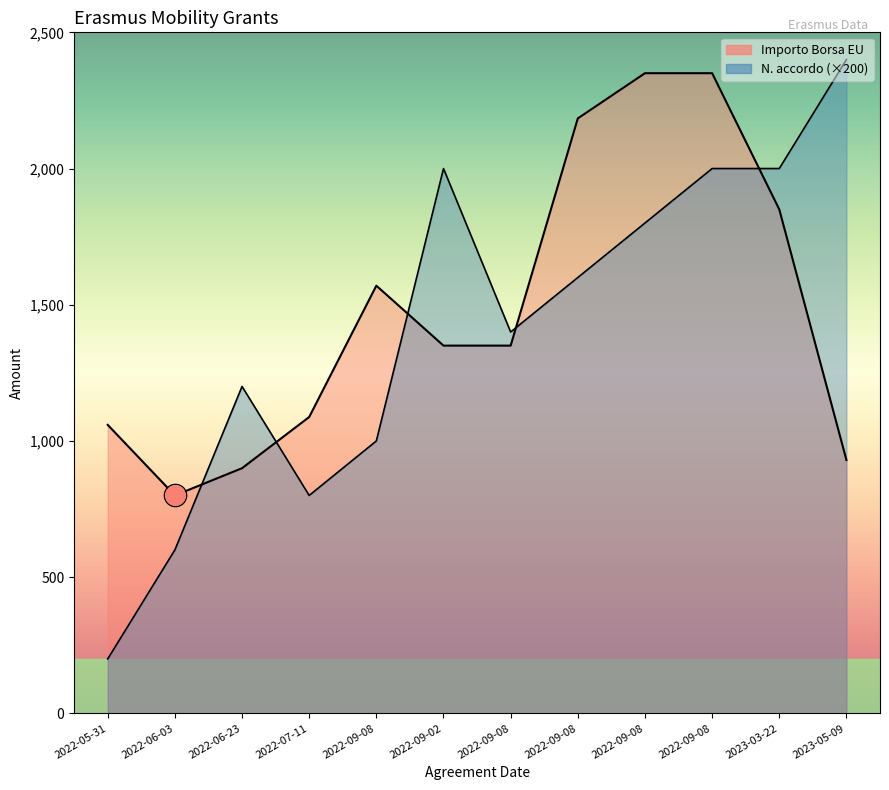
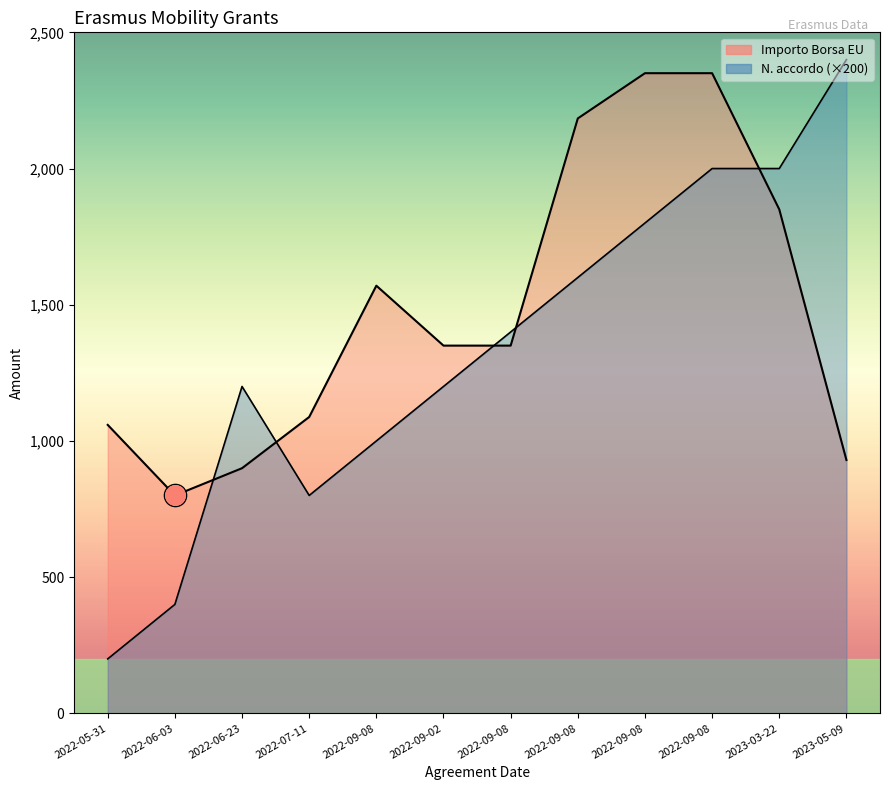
N. accordo (×200), 2022-06-03: 600 -> 400
N. accordo (×200), 2022-09-02: 2,000 -> 1,200
